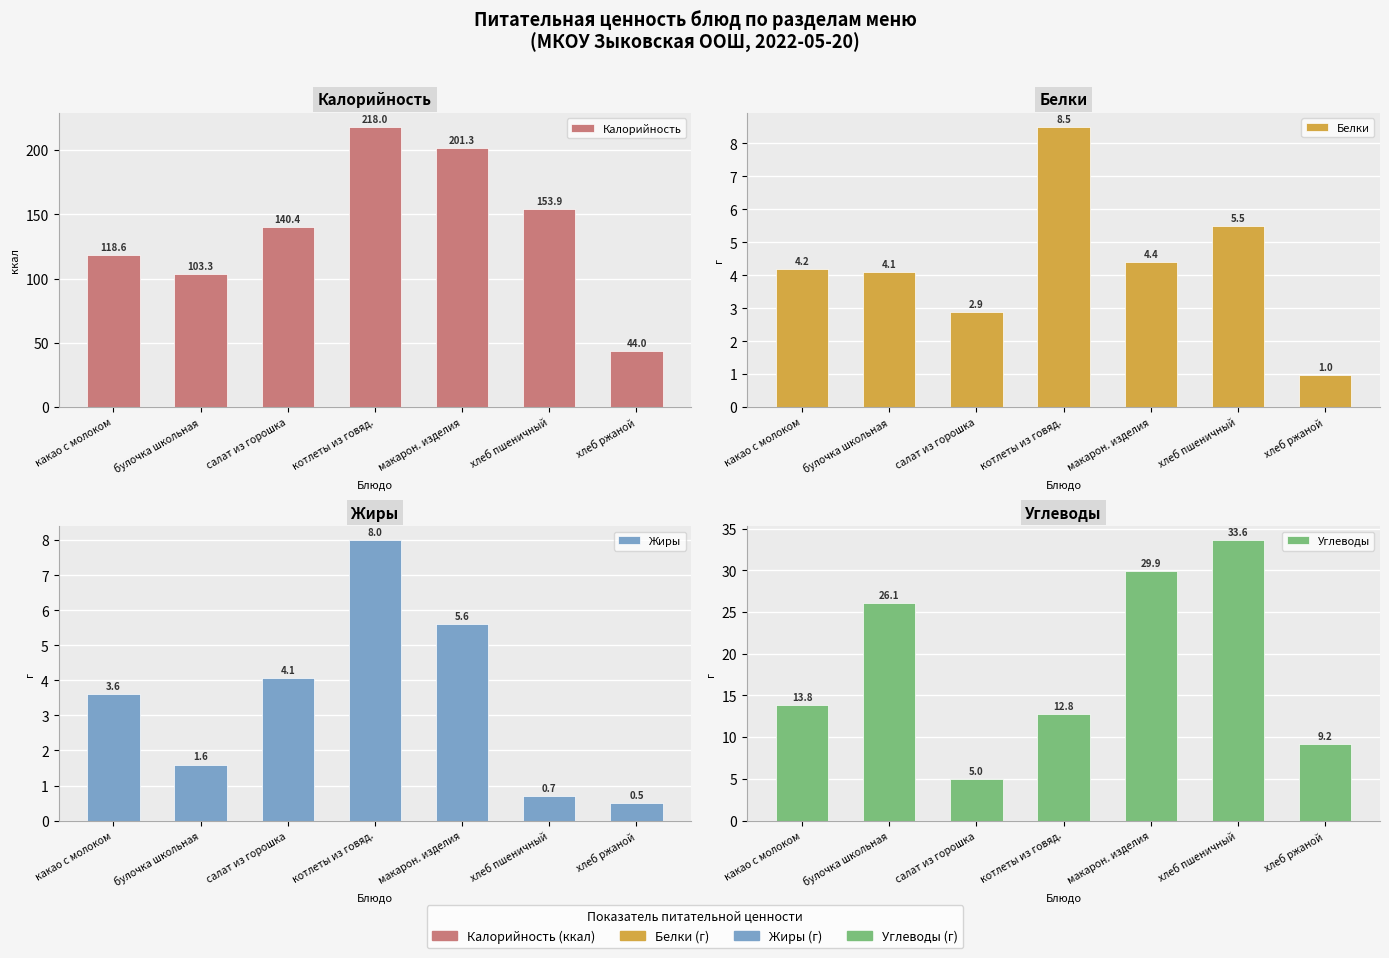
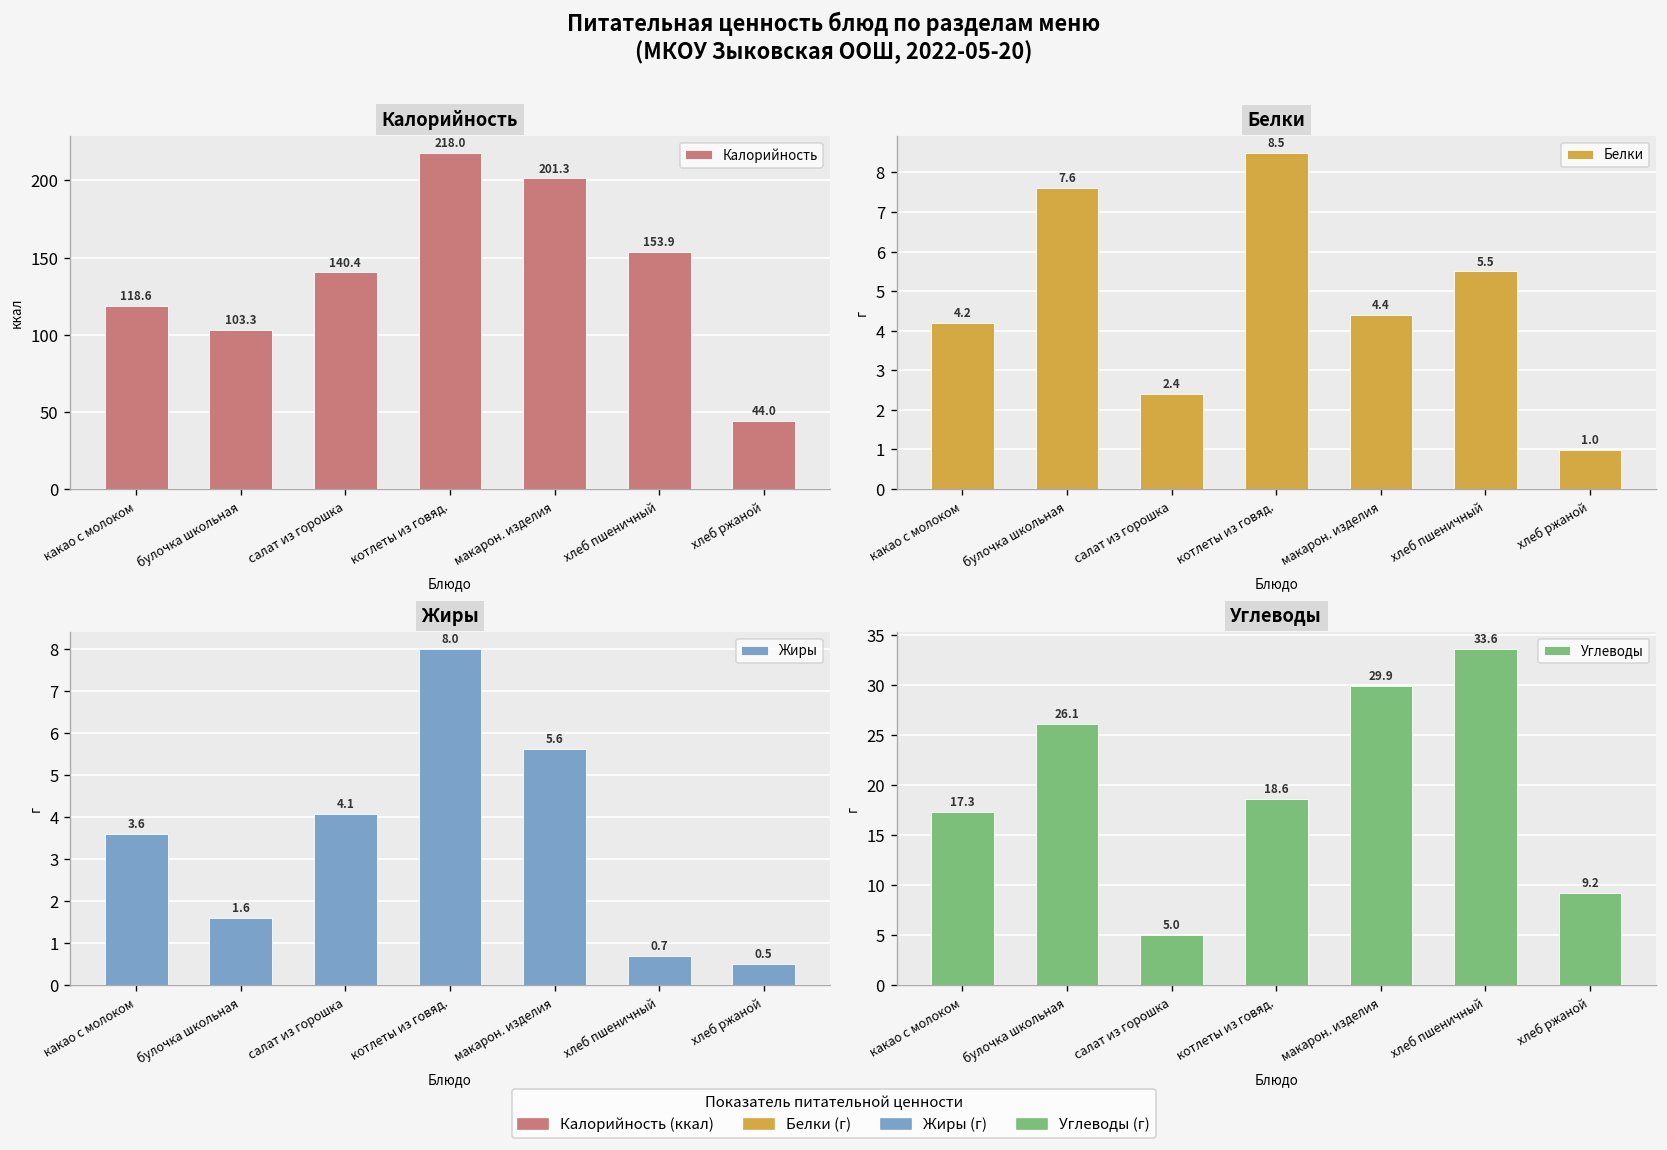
Белки, булочка школьная: 4.1 -> 7.6
Белки, салат из горошка: 2.9 -> 2.4
Углеводы, какао с молоком: 13.8 -> 17.3
Углеводы, котлеты из говяд.: 12.8 -> 18.6
